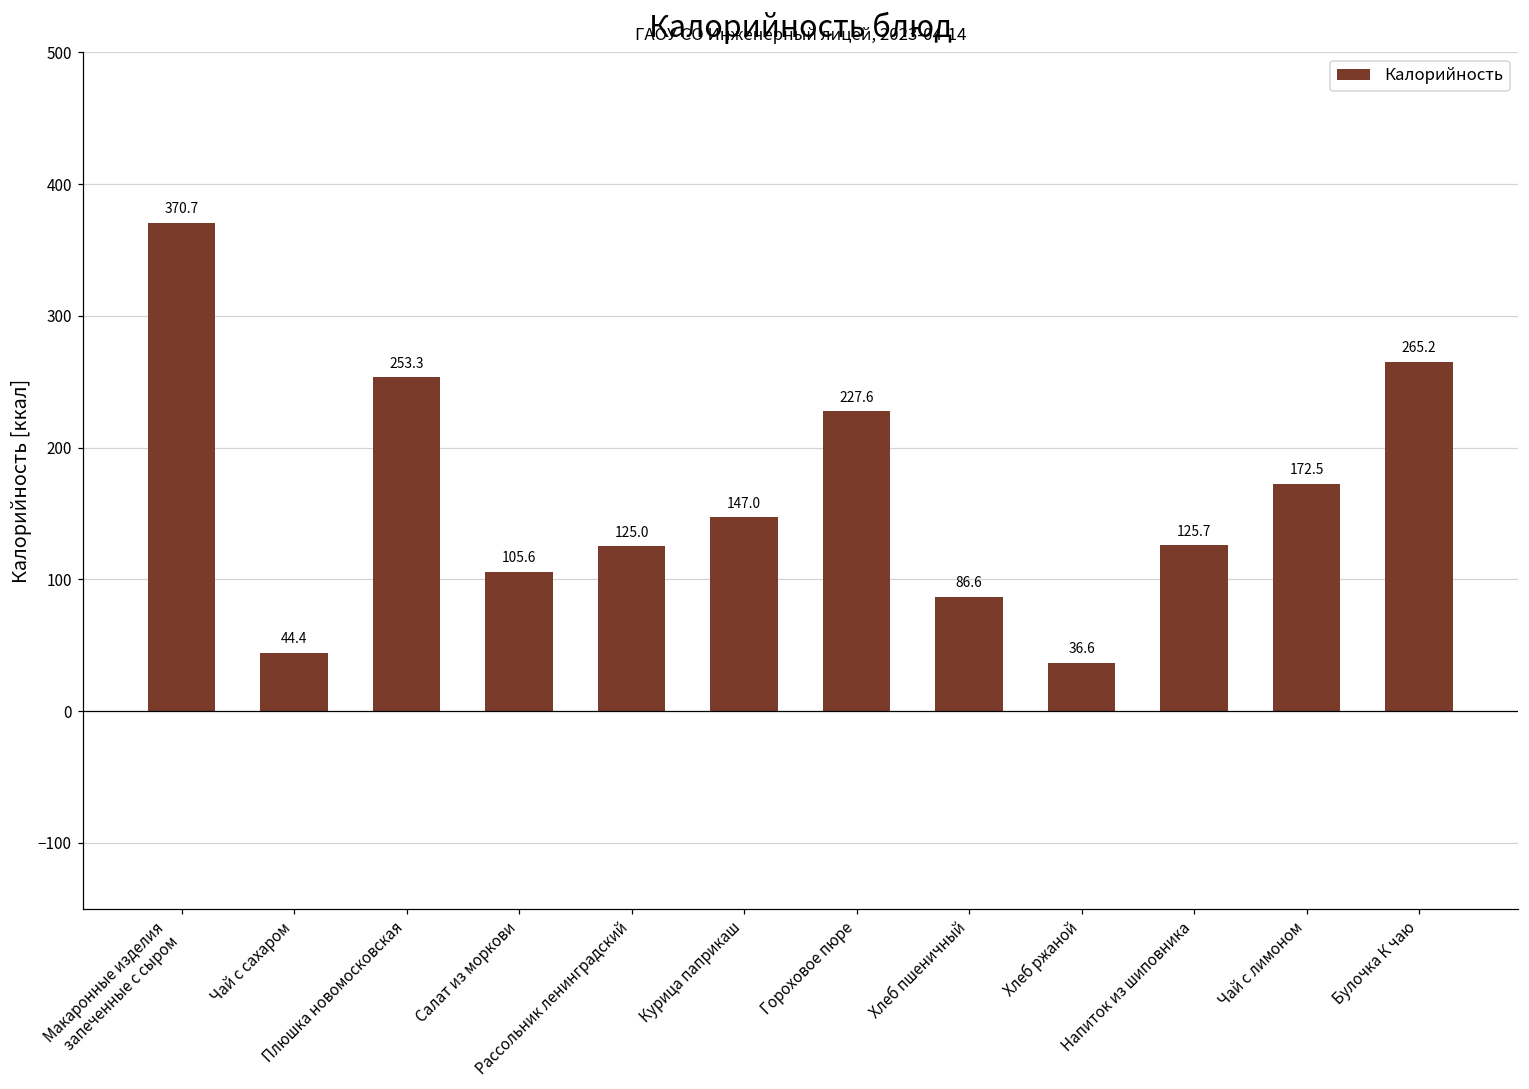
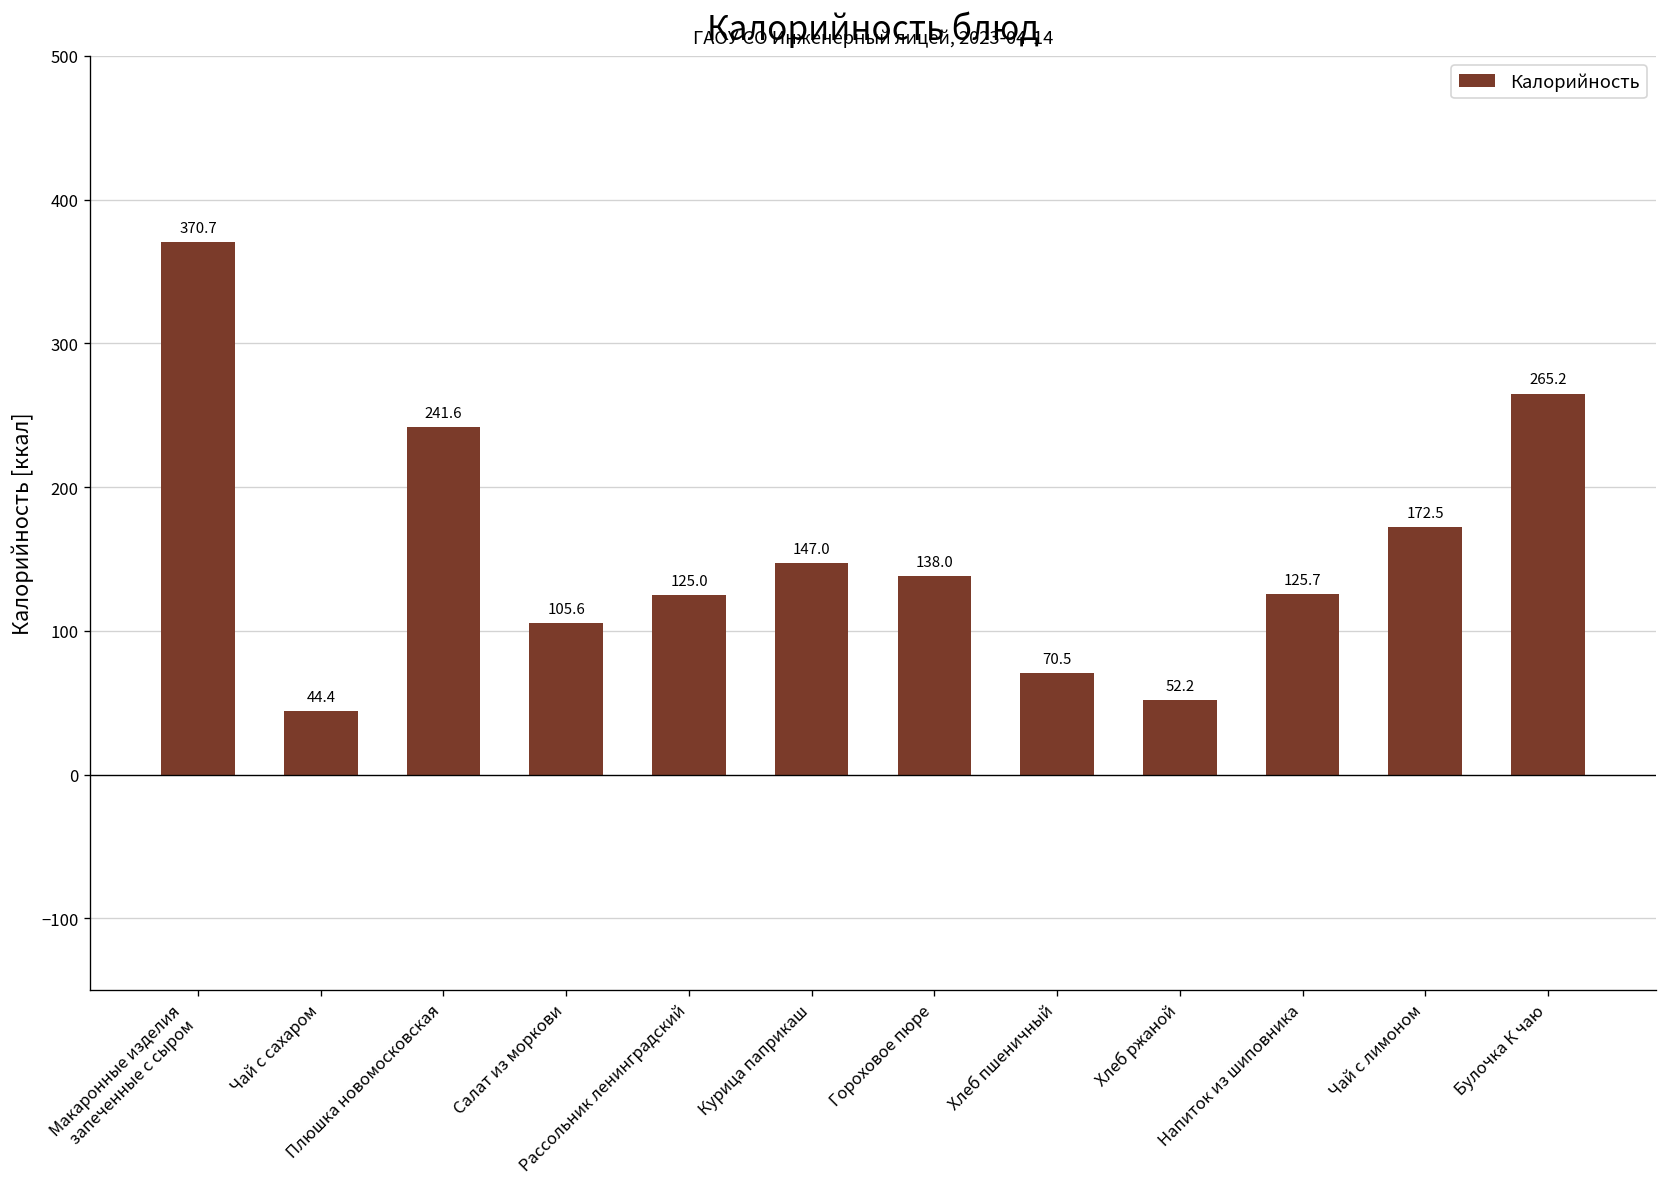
Плюшка новомосковская: 253.3 -> 241.6
Гороховое пюре: 227.6 -> 138.0
Хлеб пшеничный: 86.6 -> 70.5
Хлеб ржаной: 36.6 -> 52.2
